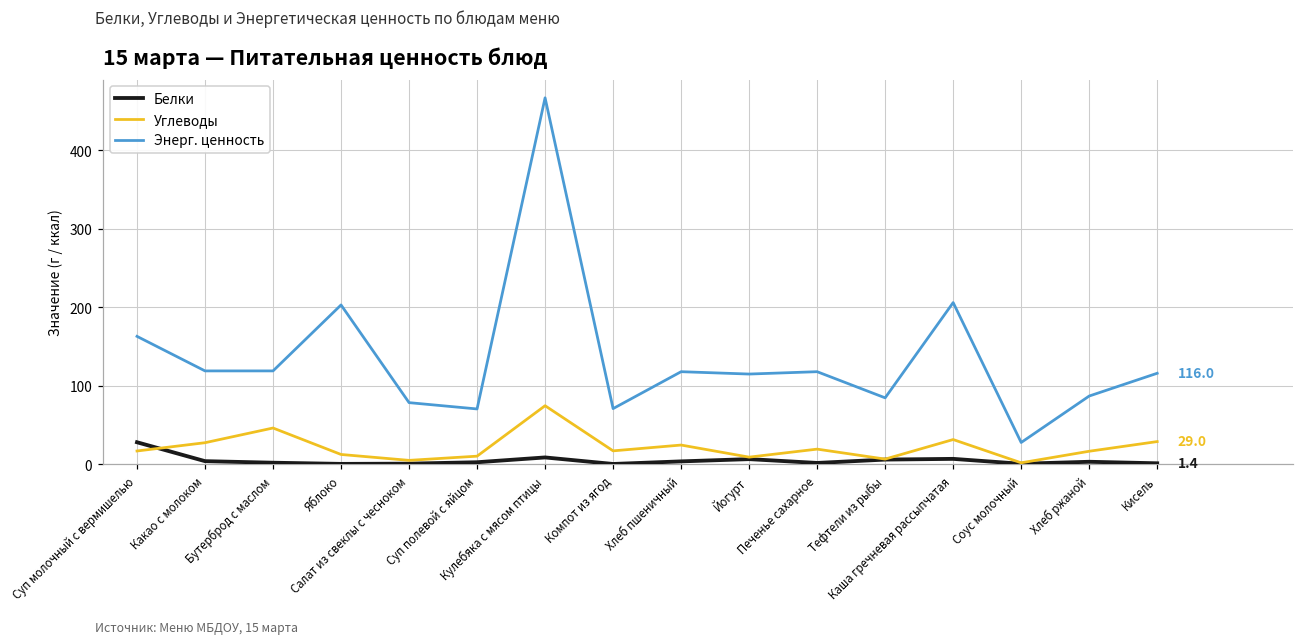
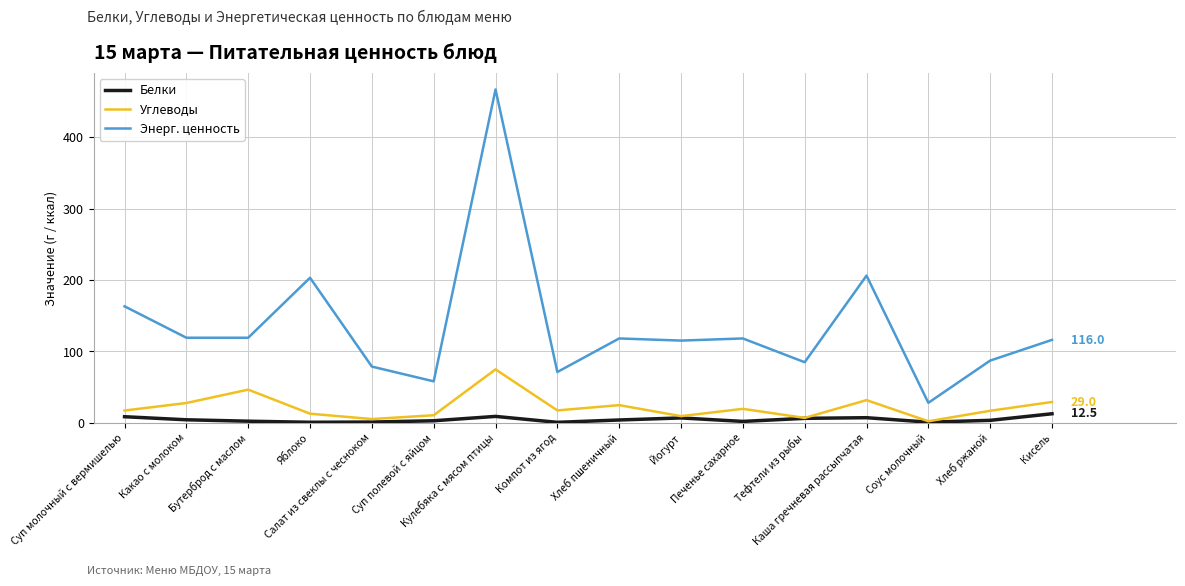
Белки, Суп молочный с вермишелью: 30 -> 10
Энерг. ценность, Суп полевой с яйцом: 70 -> 60
Белки, Кисель: 1.4 -> 12.5
